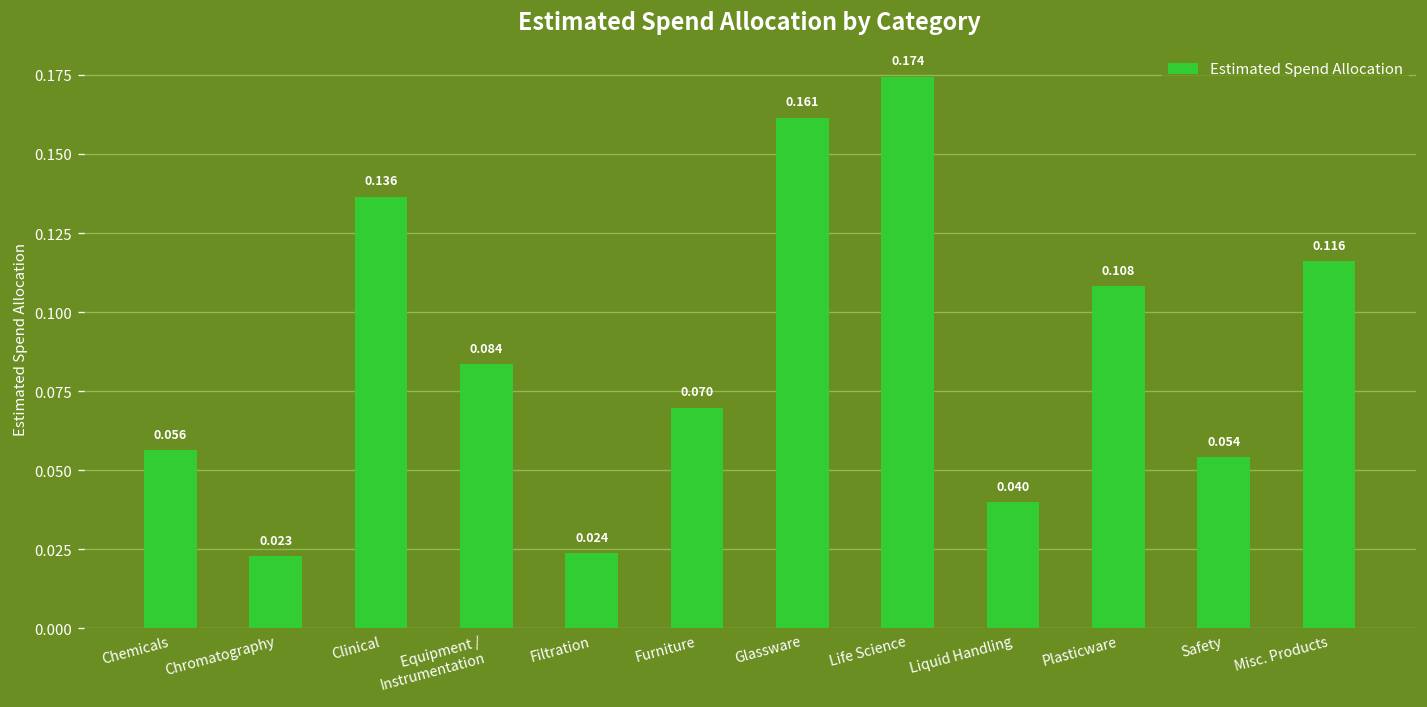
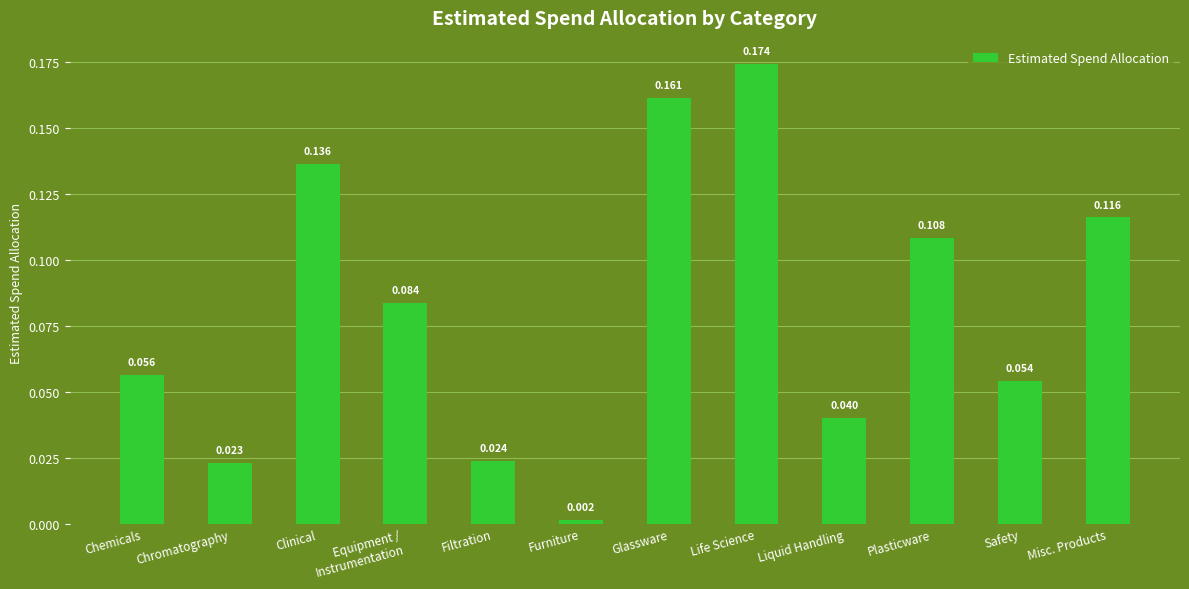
Furniture: 0.070 -> 0.002
